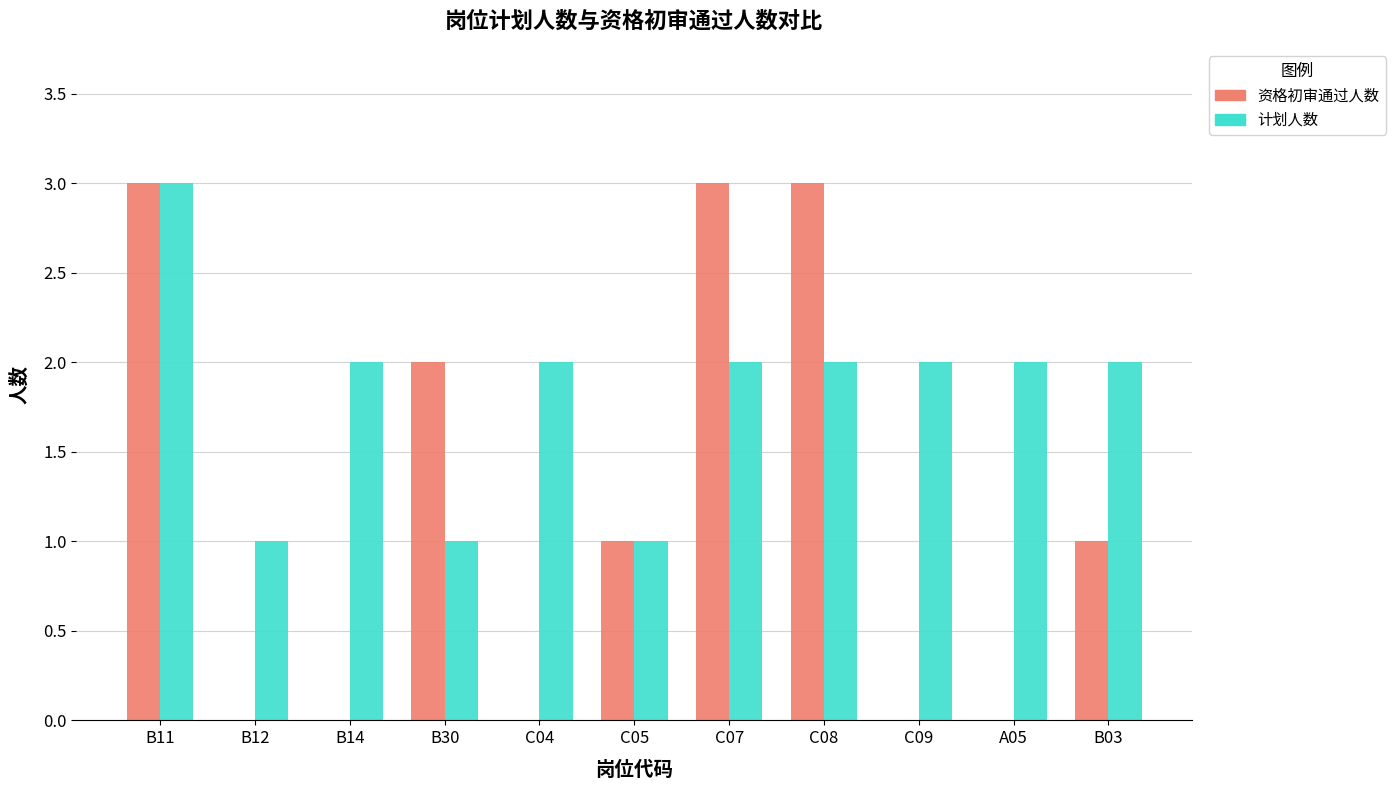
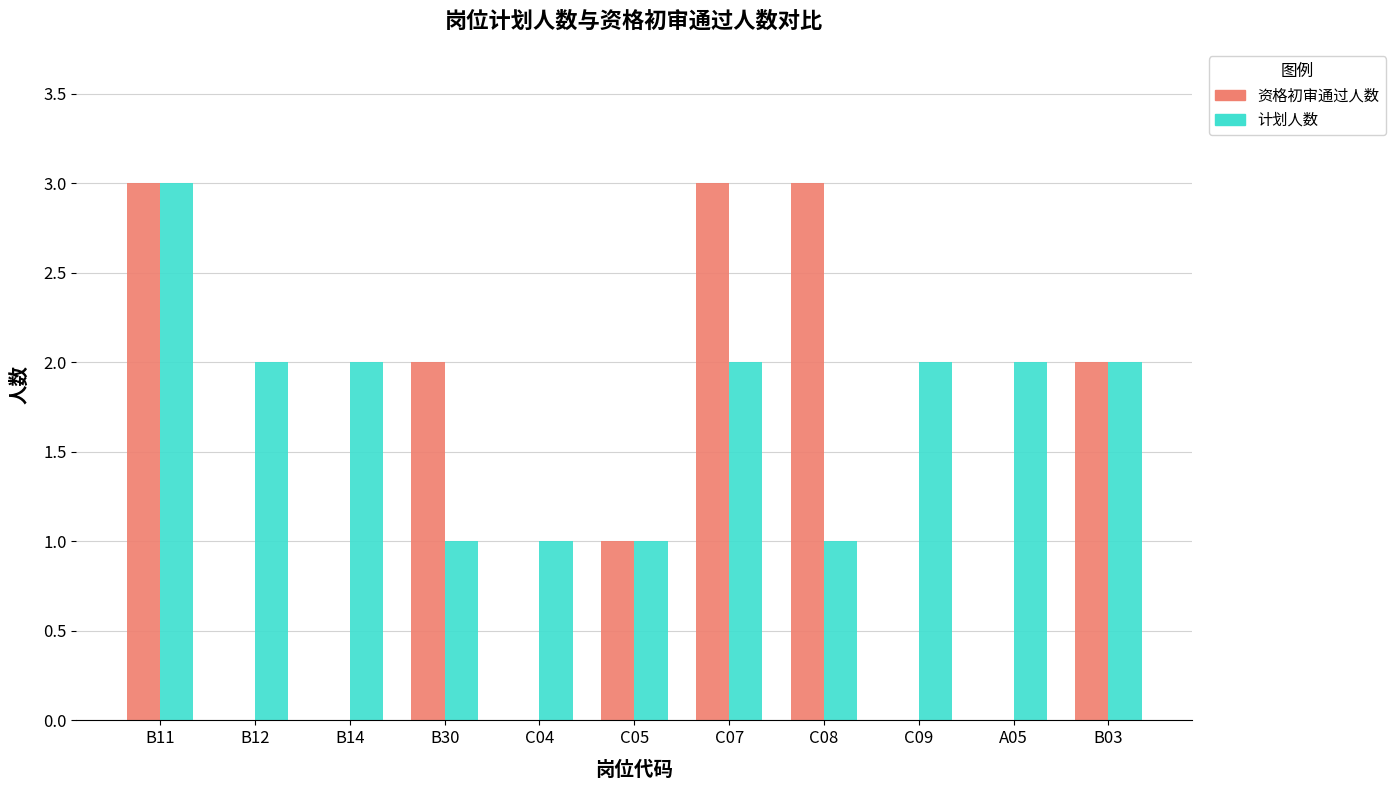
计划人数, B12: 1 -> 2
计划人数, C04: 2 -> 1
计划人数, C08: 2 -> 1
资格初审通过人数, B03: 1 -> 2
